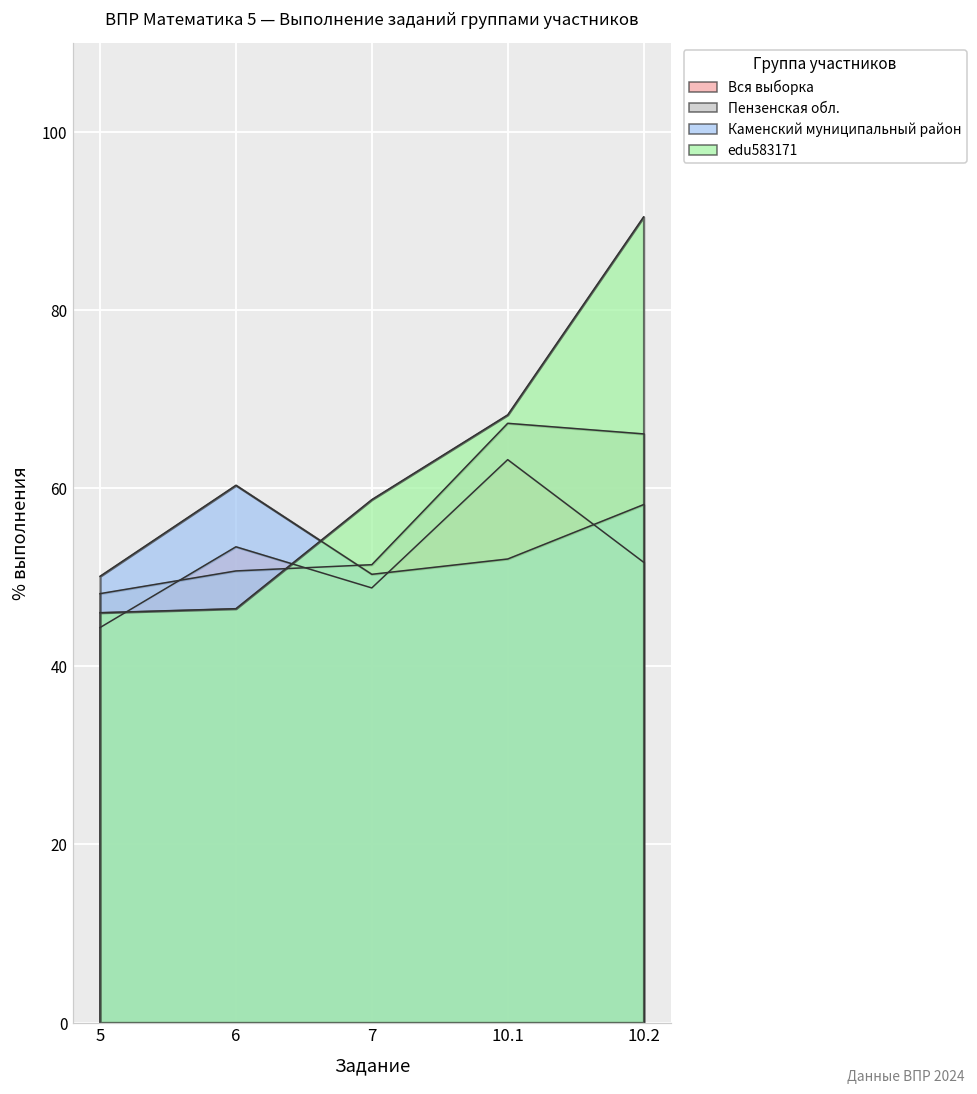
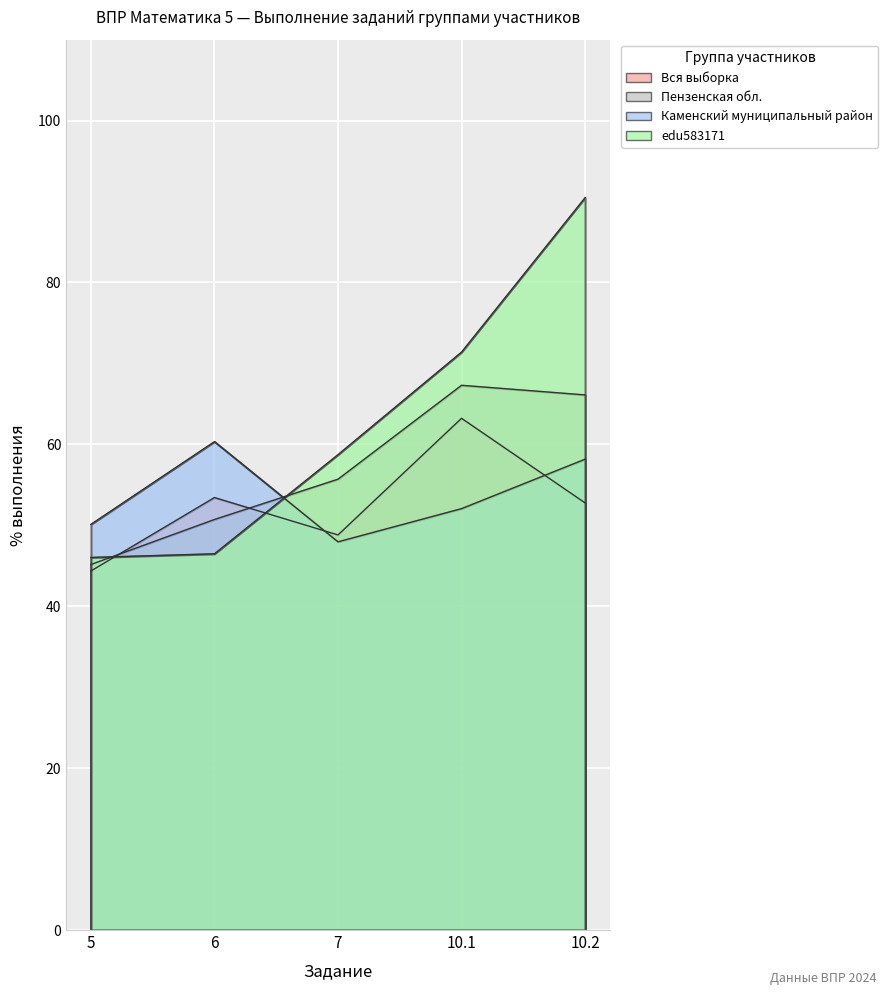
Пензенская обл., 5: 48 -> 45
Пензенская обл., 7: 51 -> 56
Каменский муниципальный район, 7: 50 -> 48
edu583171, 10.1: 68 -> 71
Вся выборка, 10.2: 52 -> 53
